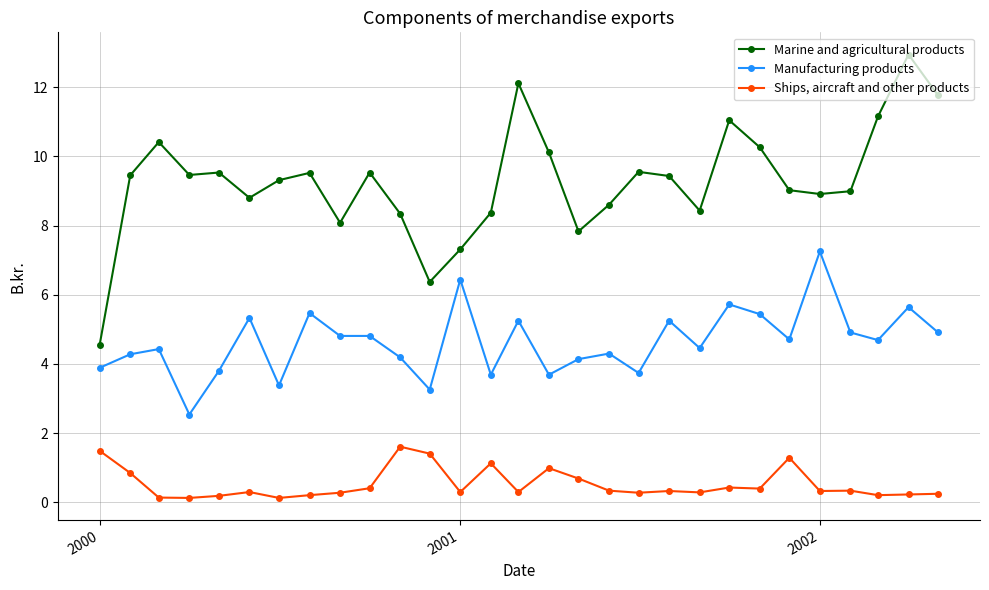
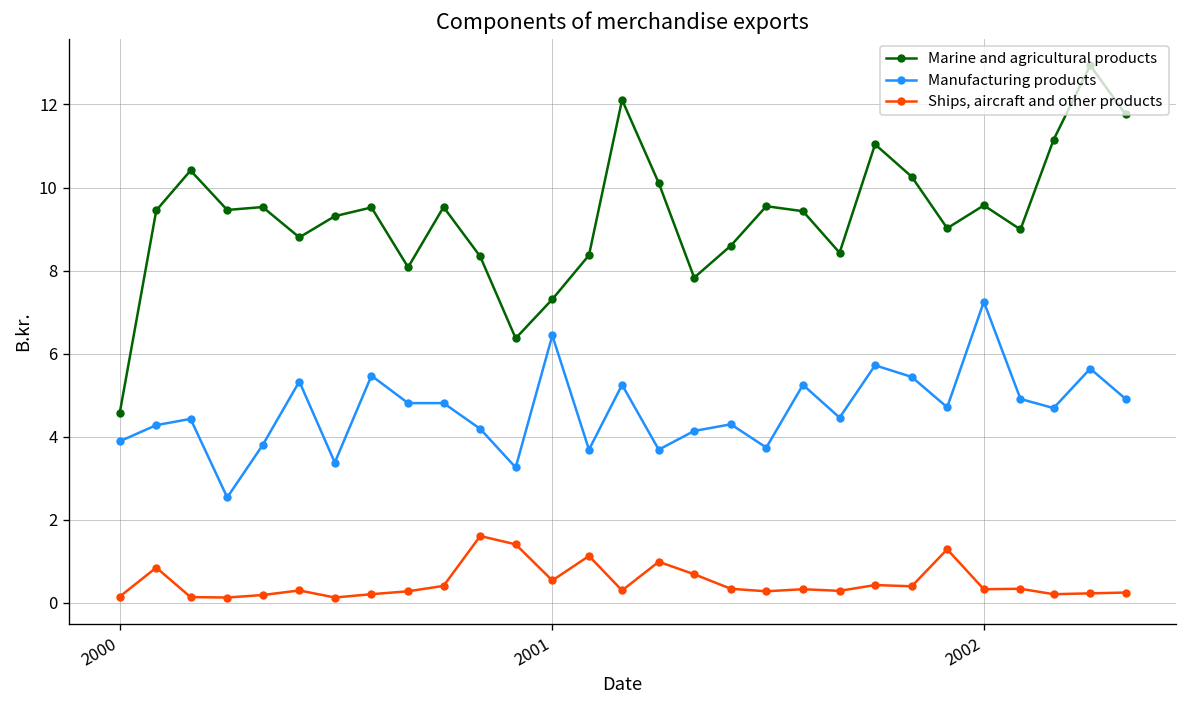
Ships, aircraft and other products, 2000: 1.5 -> 0.2
Ships, aircraft and other products, 2001: 0.3 -> 0.5
Marine and agricultural products, 2002: 8.9 -> 9.6
